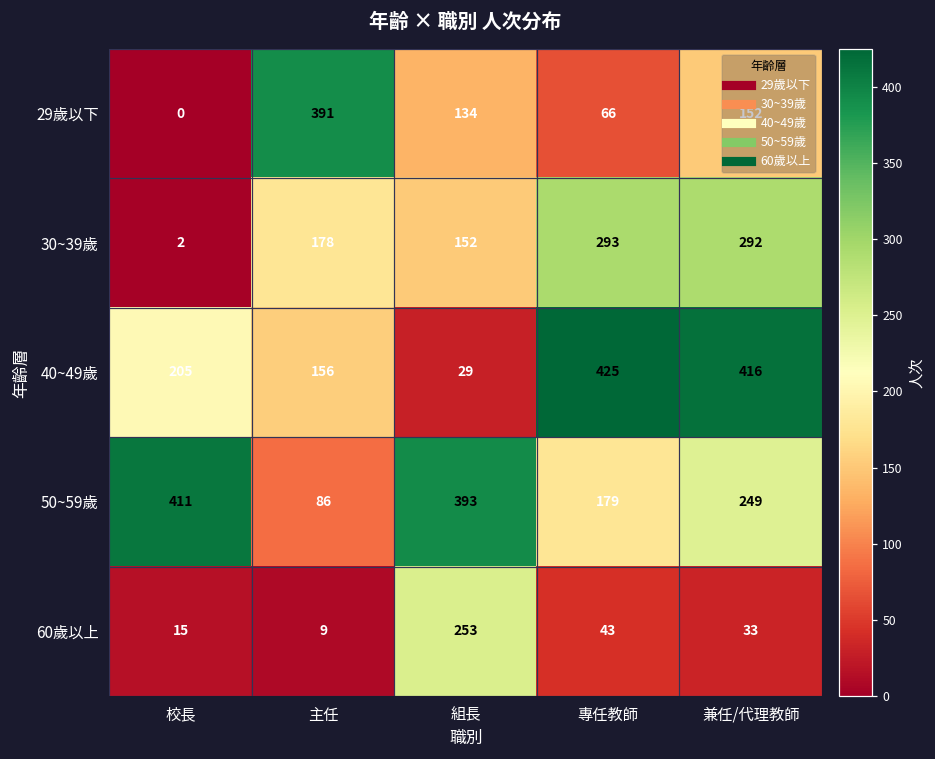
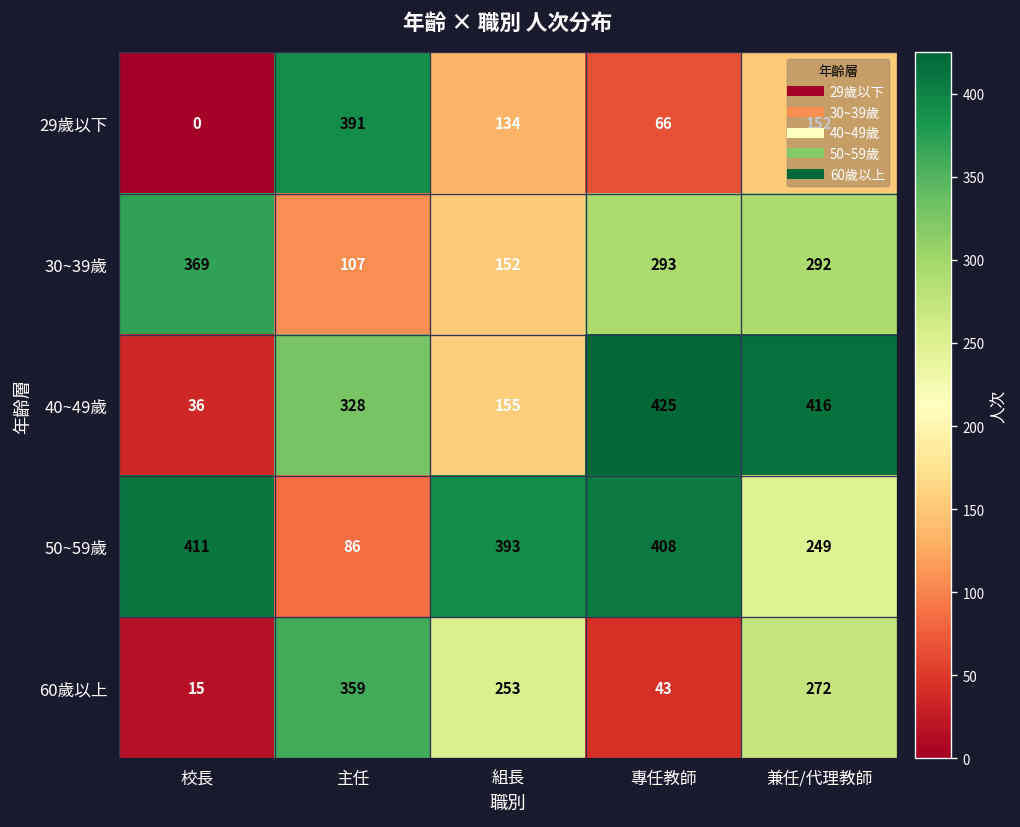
30~39歲, 校長: 2 -> 369
30~39歲, 主任: 178 -> 107
40~49歲, 校長: 205 -> 36
40~49歲, 主任: 156 -> 328
40~49歲, 組長: 29 -> 155
50~59歲, 專任教師: 179 -> 408
60歲以上, 主任: 9 -> 359
60歲以上, 兼任/代理教師: 33 -> 272
